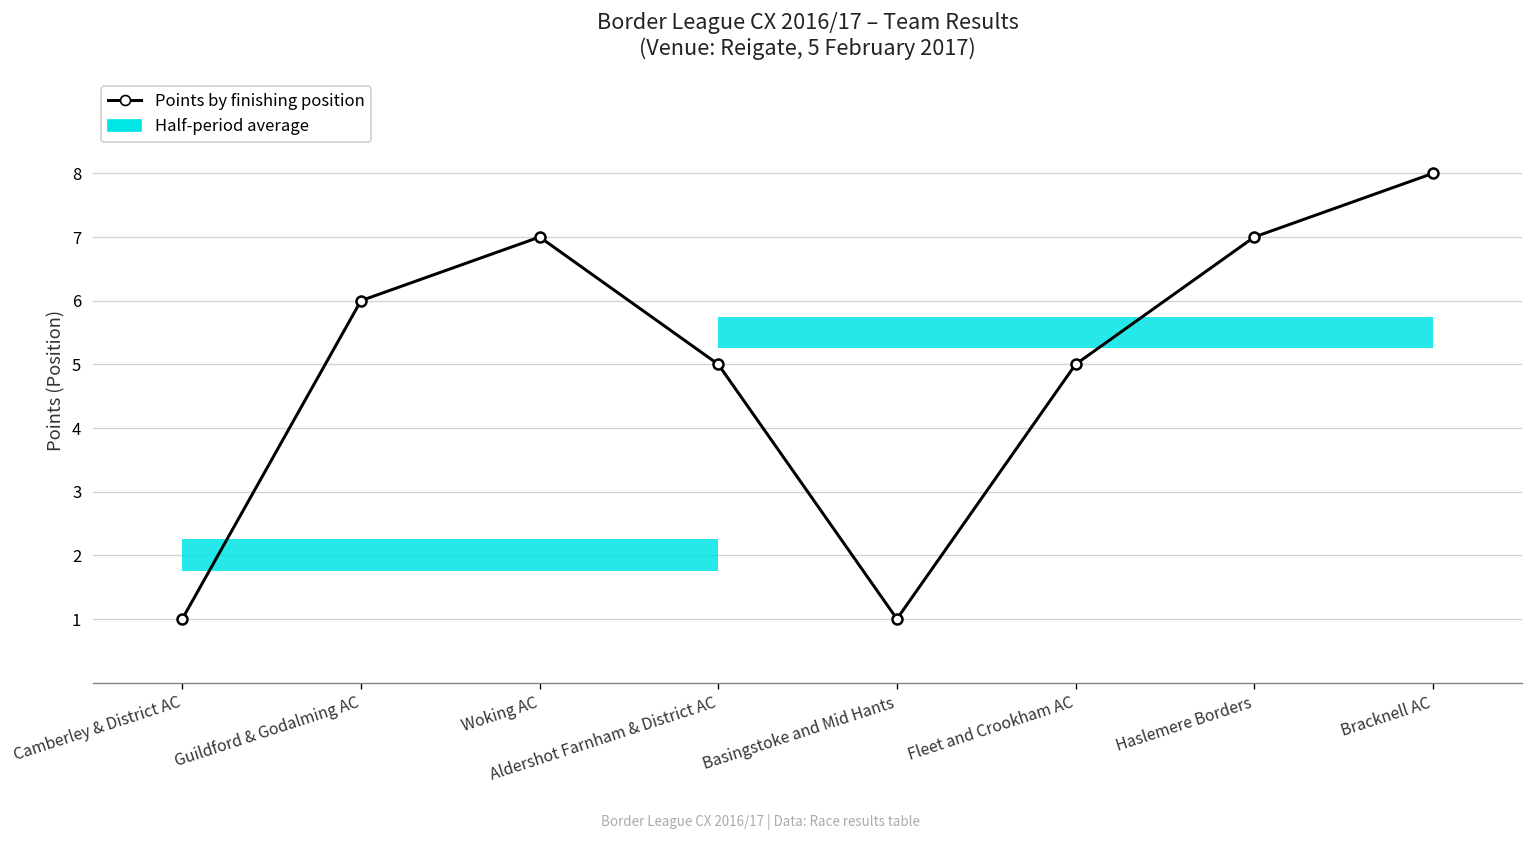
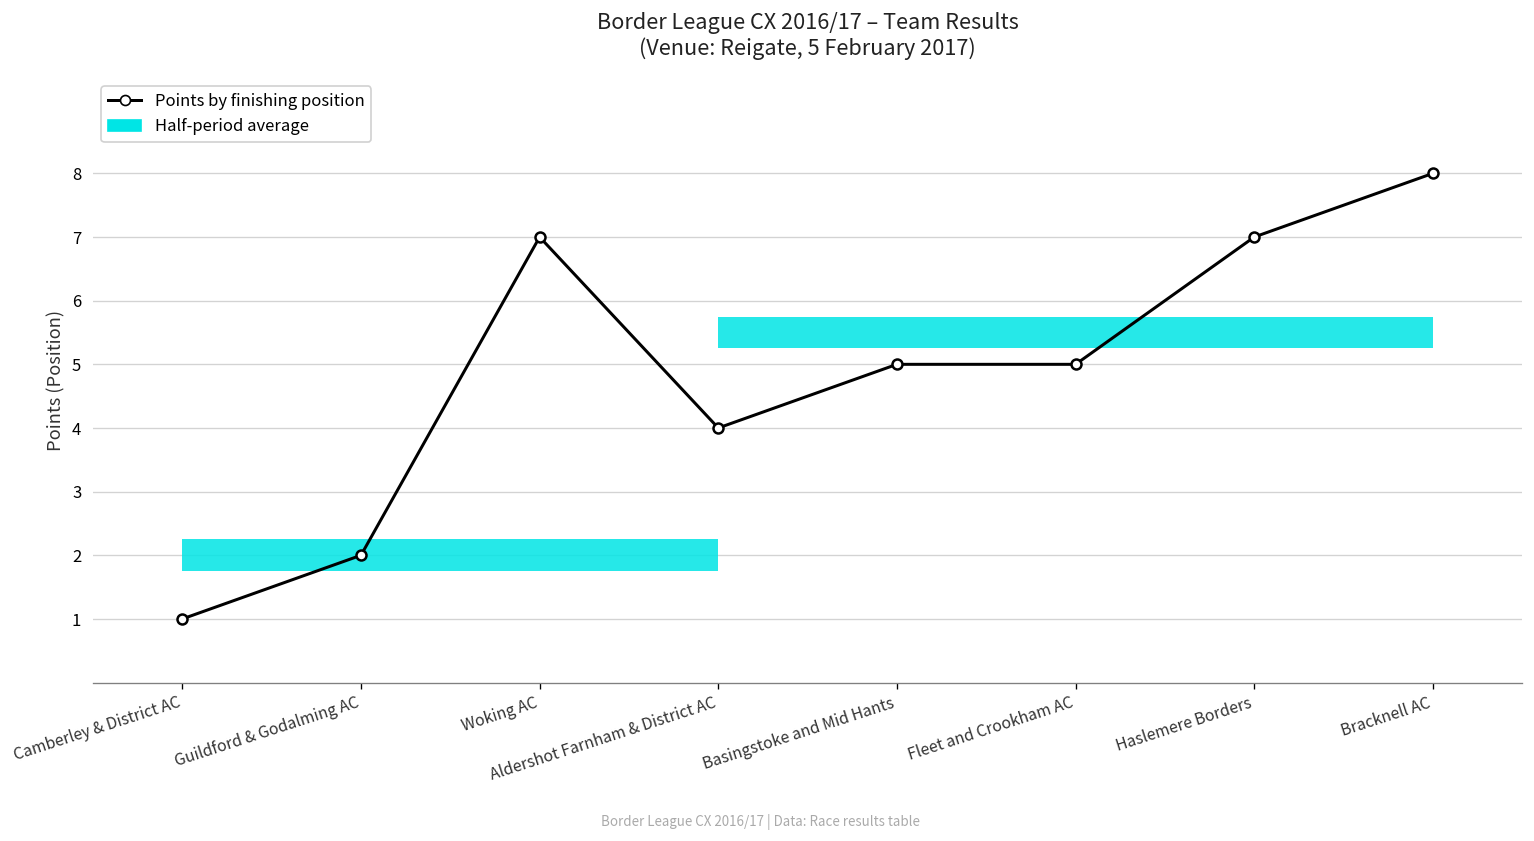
Points by finishing position, Guildford & Godalming AC: 6 -> 2
Points by finishing position, Aldershot Farnham & District AC: 5 -> 4
Points by finishing position, Basingstoke and Mid Hants: 1 -> 5
